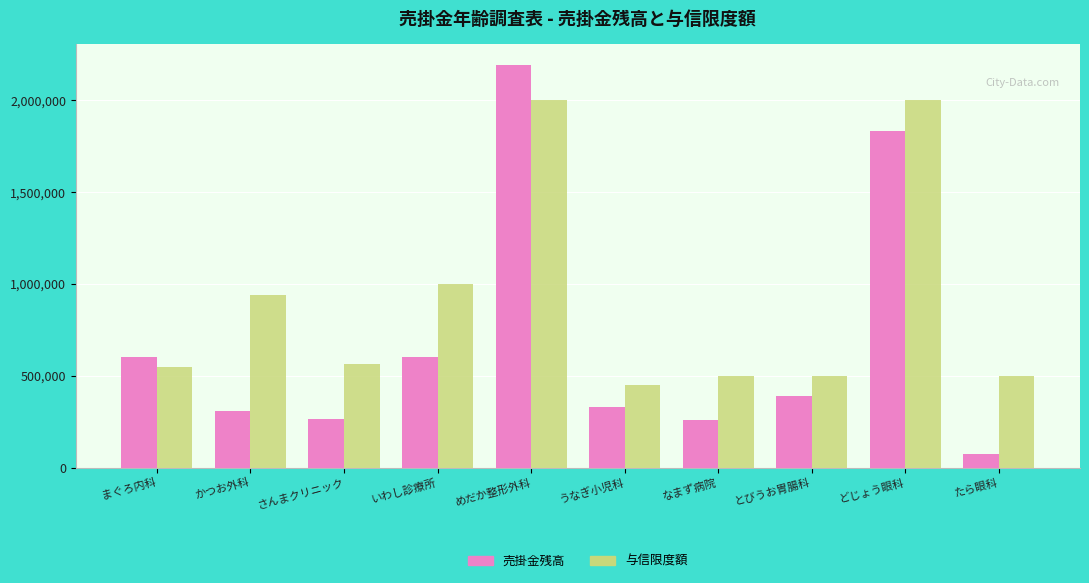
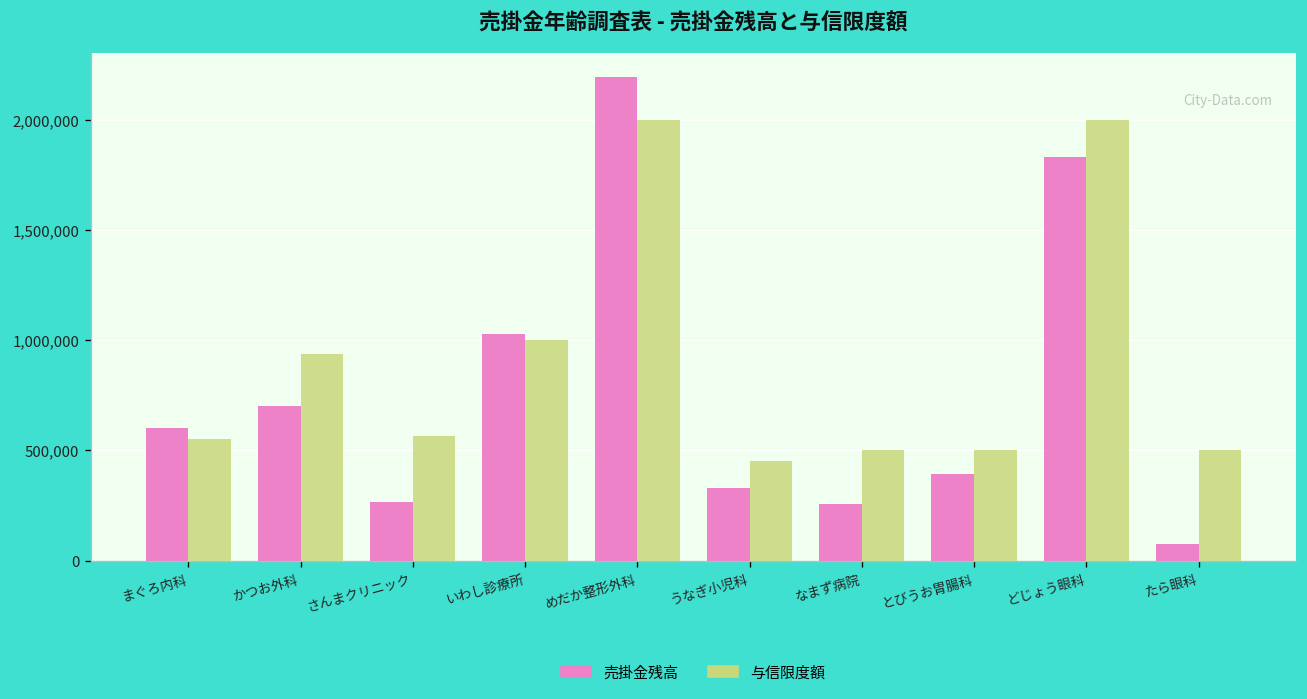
売掛金残高, かつお外科: 310,000 -> 700,000
売掛金残高, いわし診療所: 600,000 -> 1,030,000
